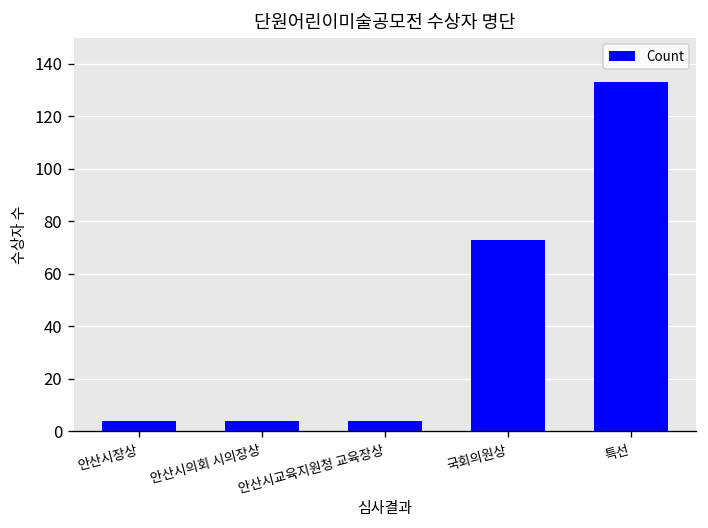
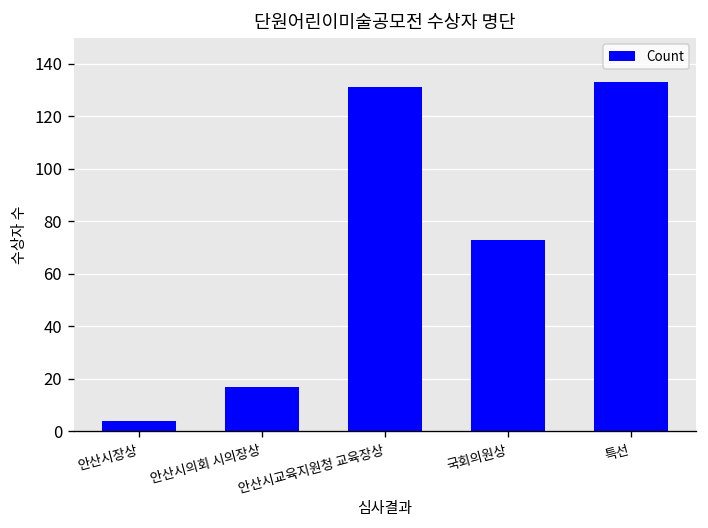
안산시의회 시의장상: 4 -> 17
안산시교육지원청 교육장상: 4 -> 131
